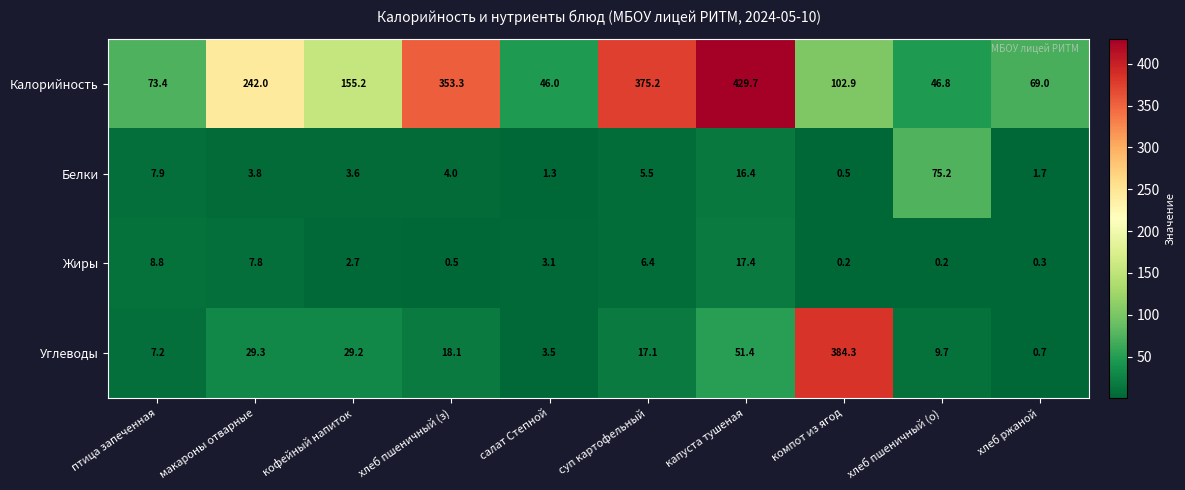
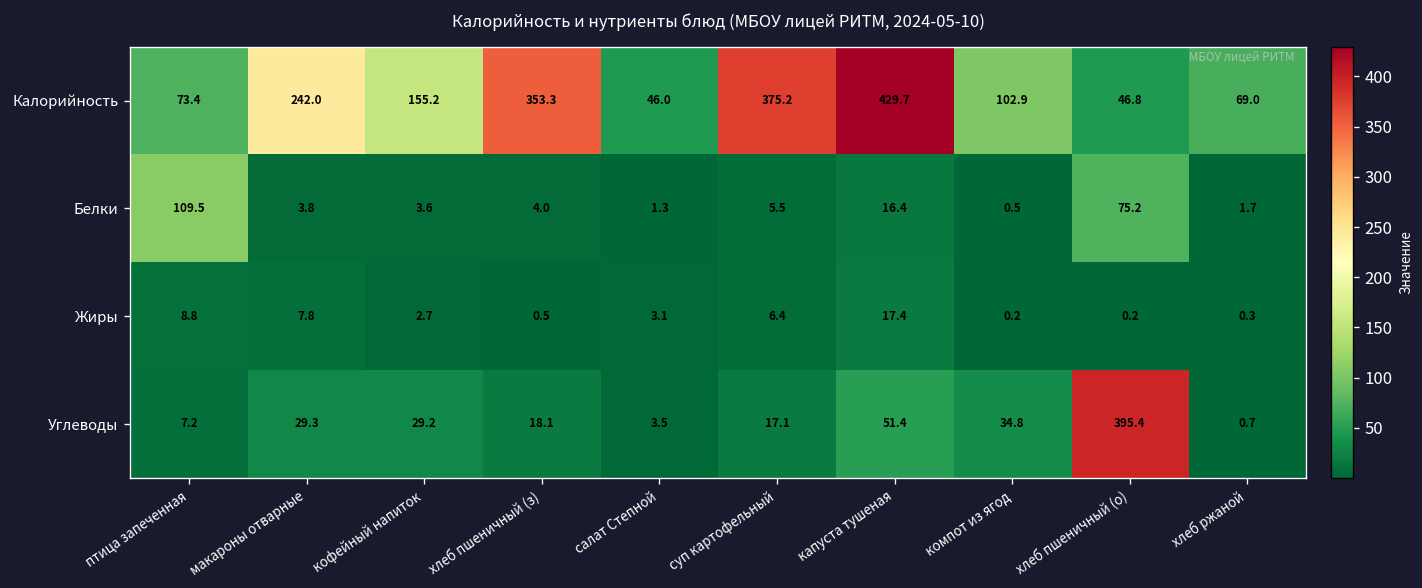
Белки, птица запеченная: 7.9 -> 109.5
Углеводы, компот из ягод: 384.3 -> 34.8
Углеводы, хлеб пшеничный (о): 9.7 -> 395.4
